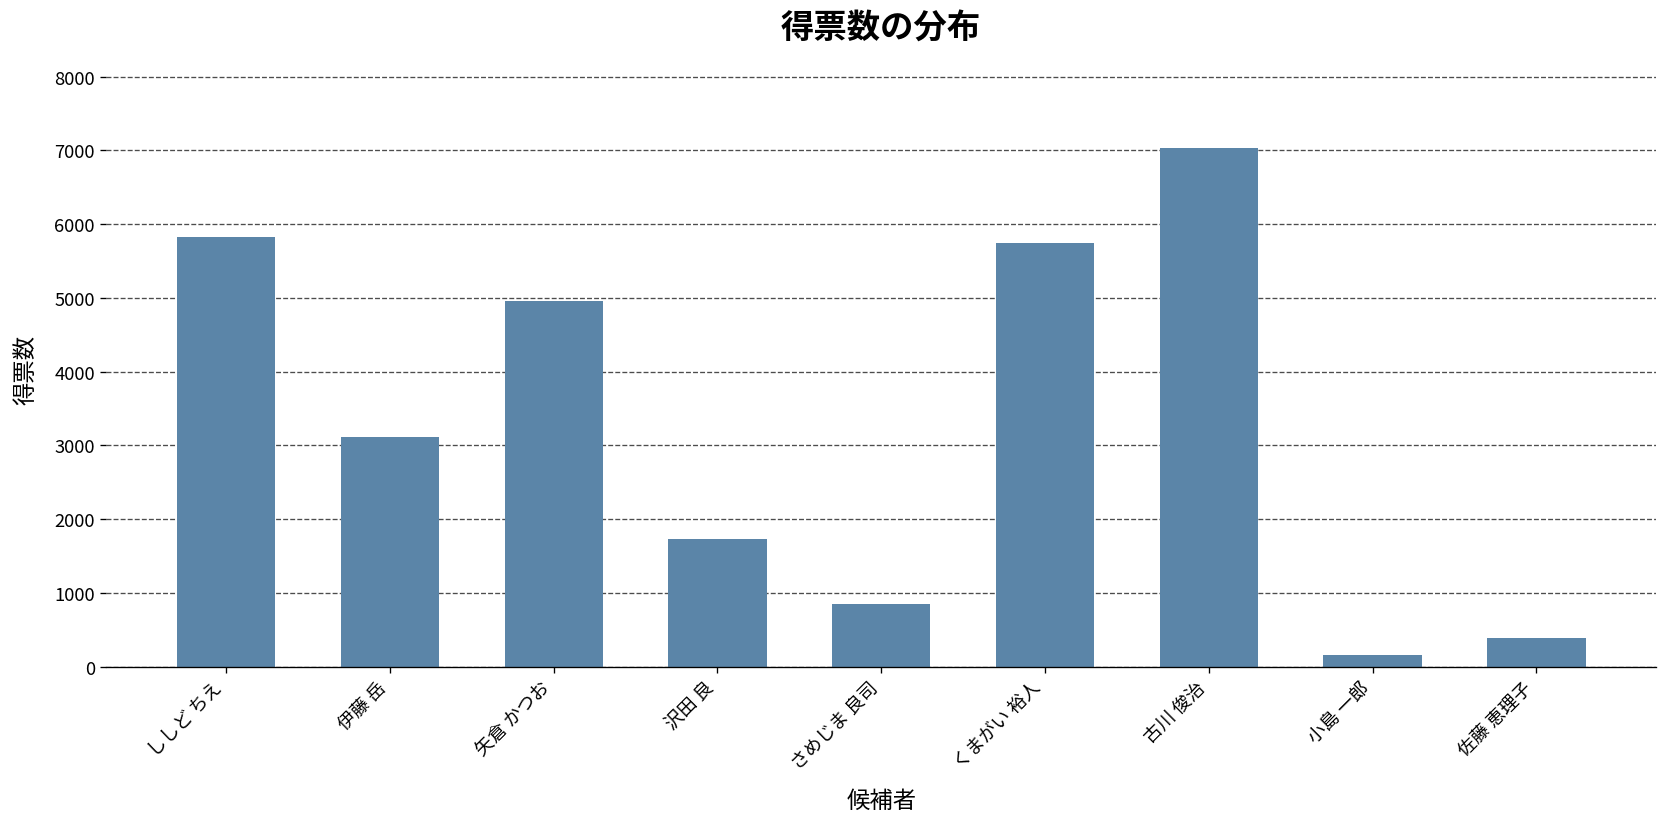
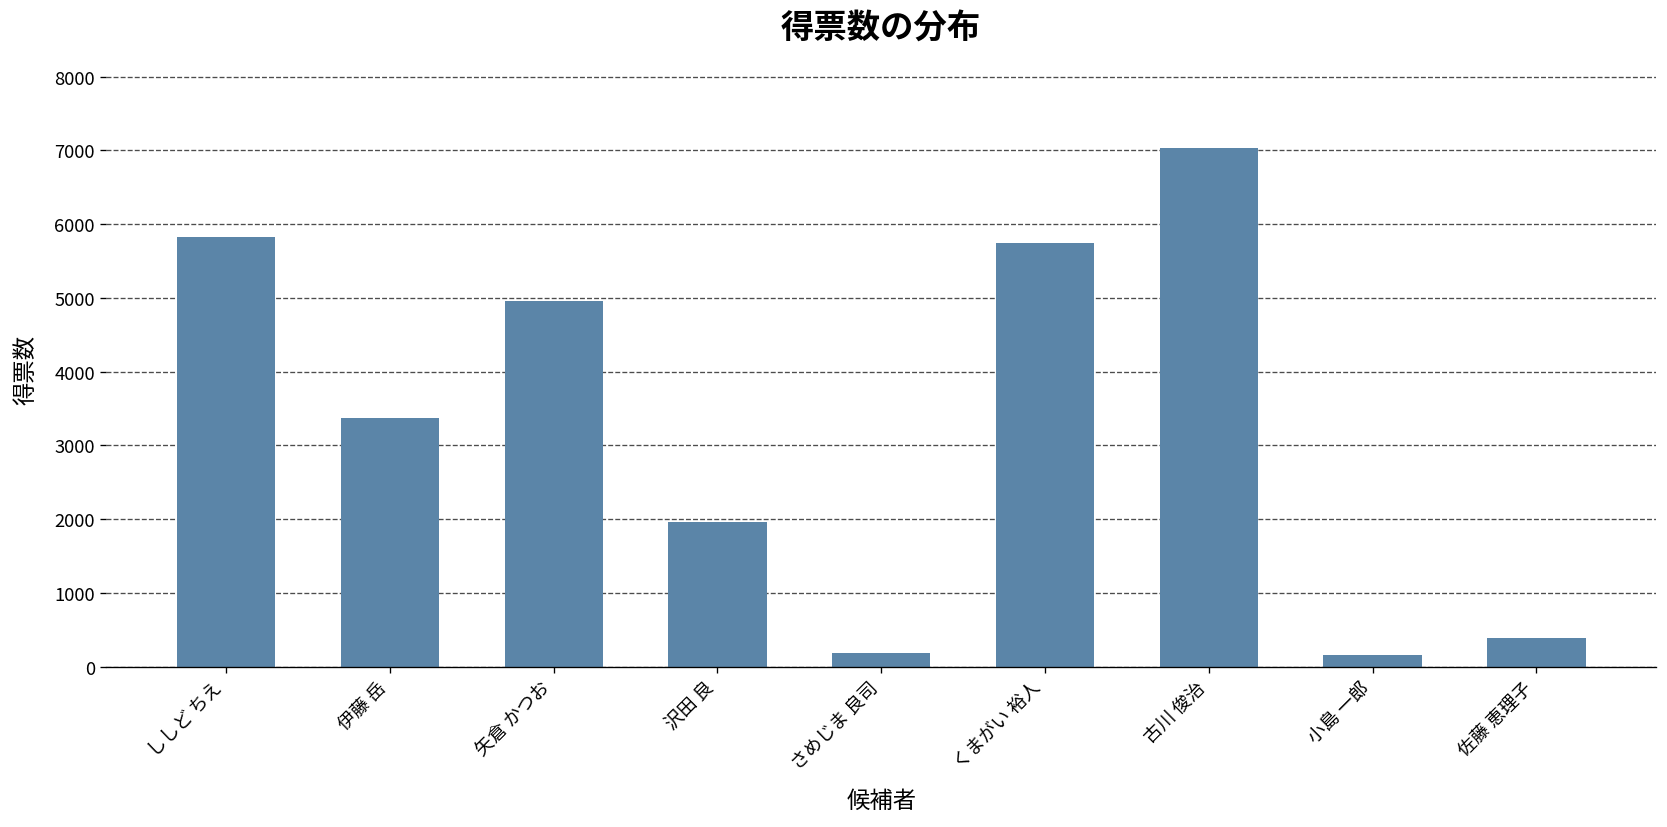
伊藤 岳: 3100 -> 3400
沢田 良: 1700 -> 2000
さめじま 良司: 800 -> 200
